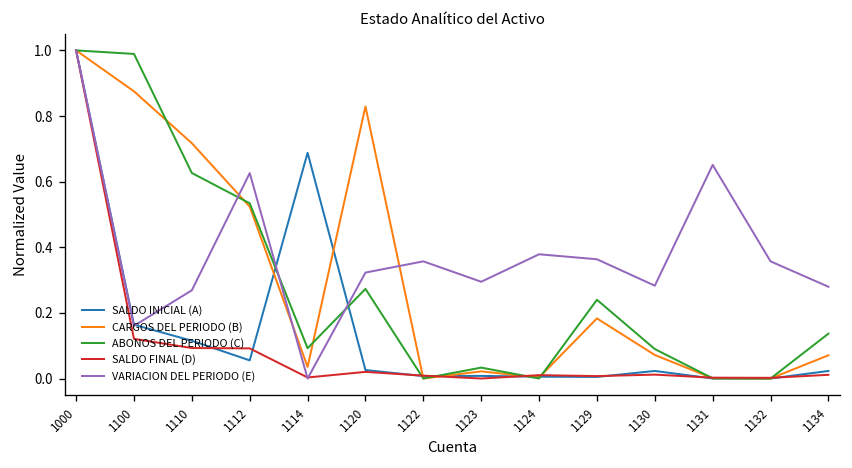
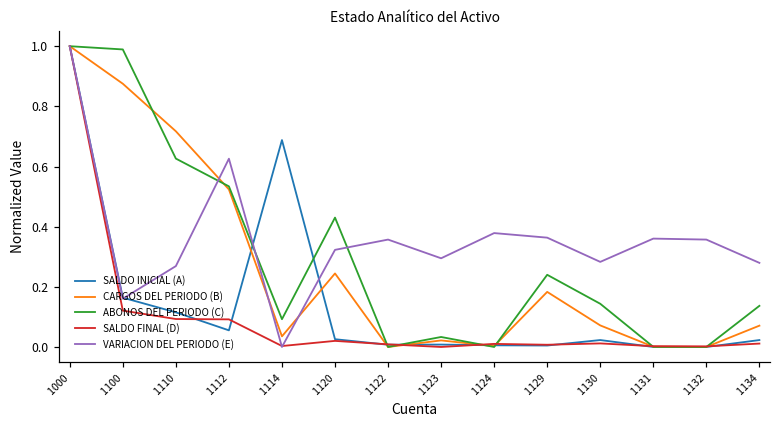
CARGOS DEL PERIODO (B), 1120: 0.83 -> 0.24
ABONOS DEL PERIODO (C), 1120: 0.27 -> 0.43
ABONOS DEL PERIODO (C), 1130: 0.09 -> 0.14
VARIACION DEL PERIODO (E), 1131: 0.65 -> 0.36
